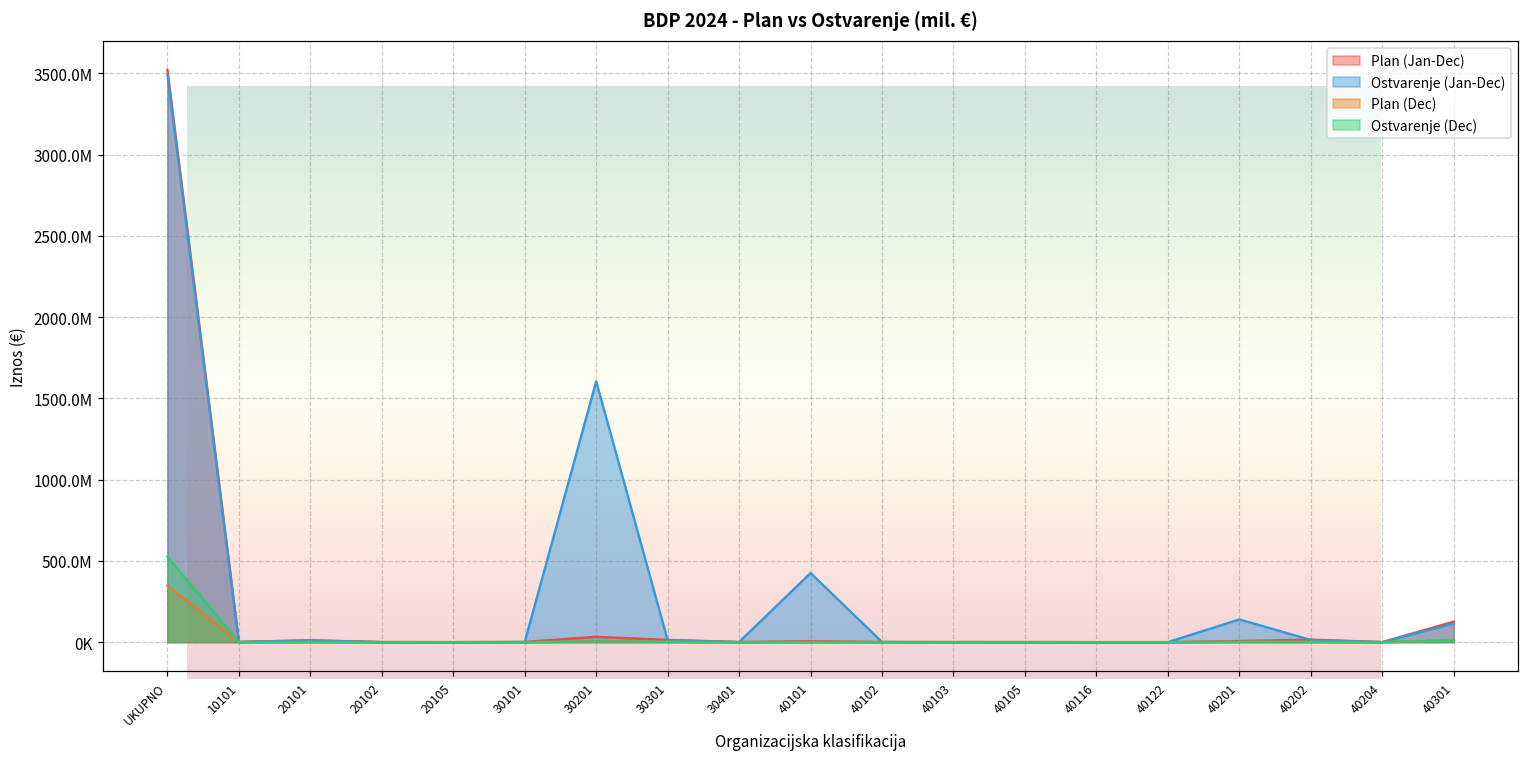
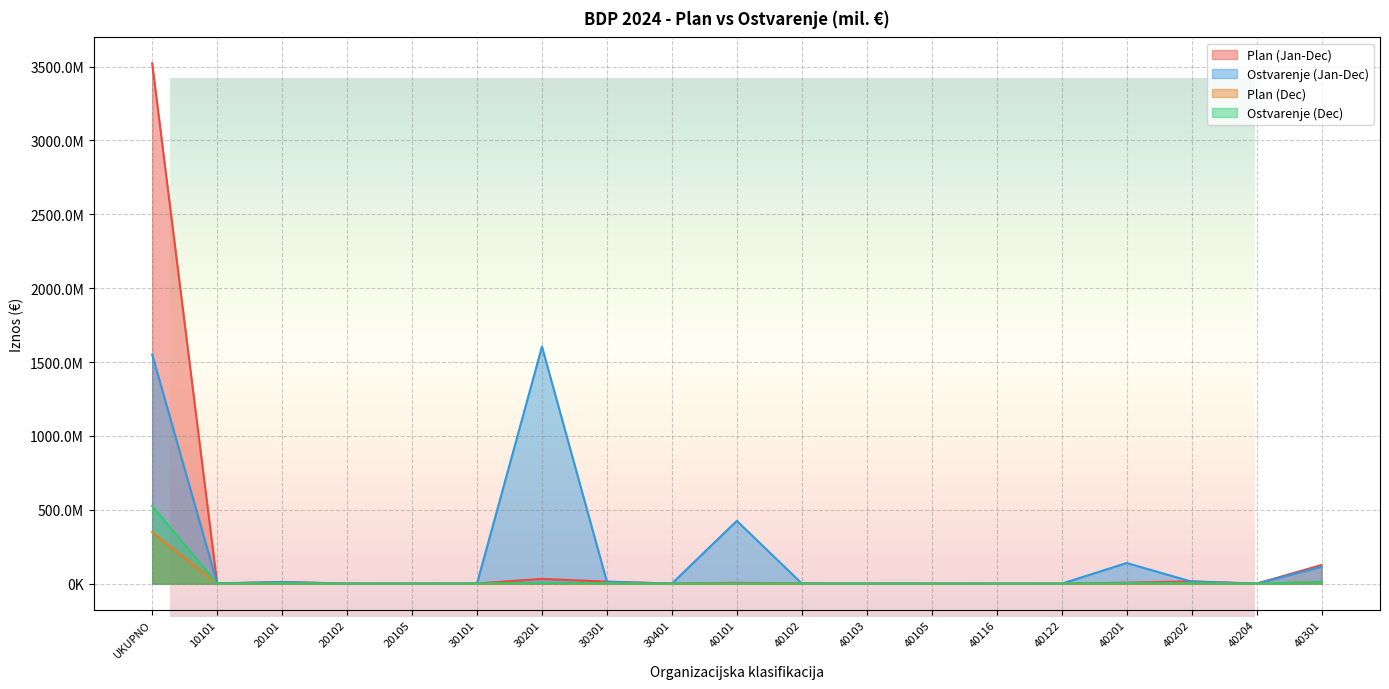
BDP 2024 - Plan vs Ostvarenje (mil. €), Ostvarenje (Jan-Dec), UKUPNO: 3490000000 -> 1550000000
